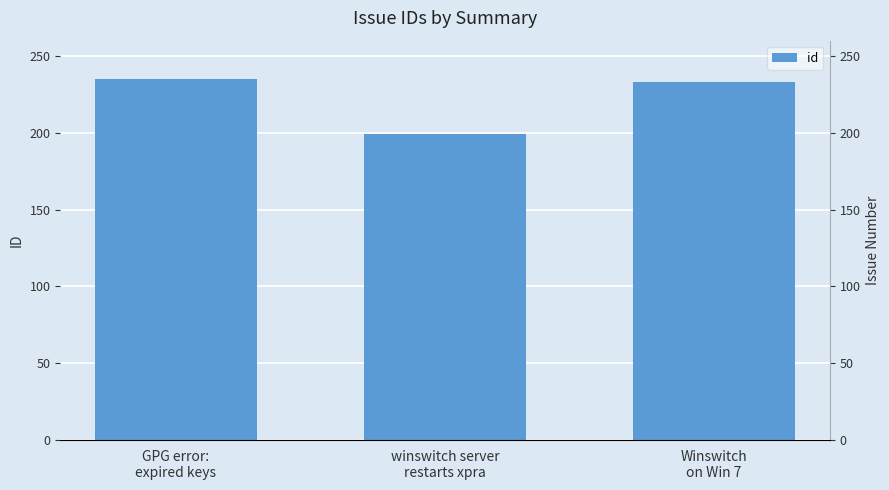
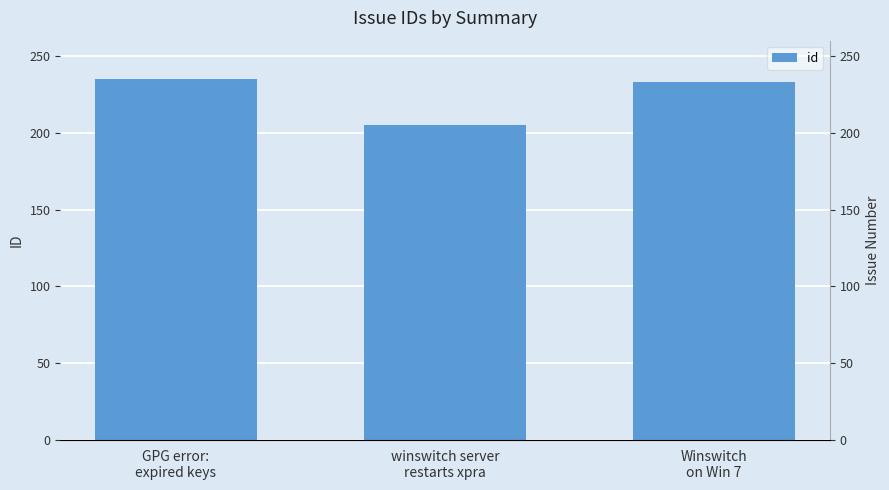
winswitch server restarts xpra: 199 -> 205
